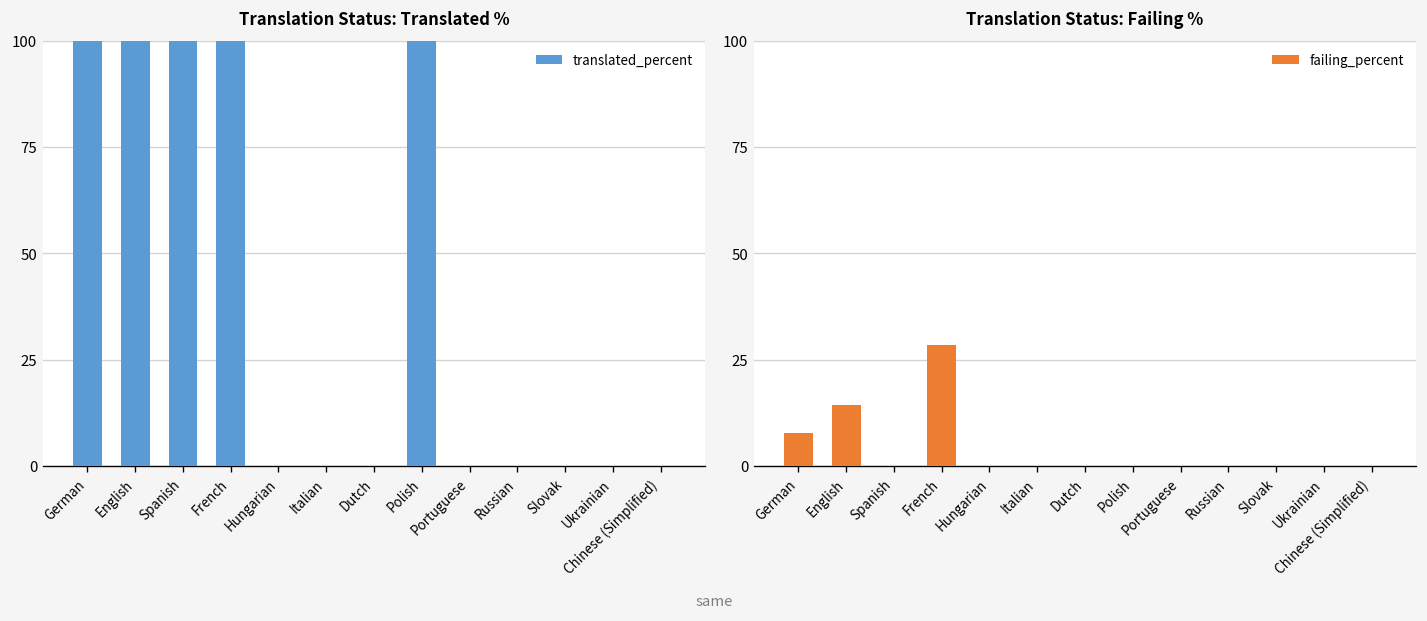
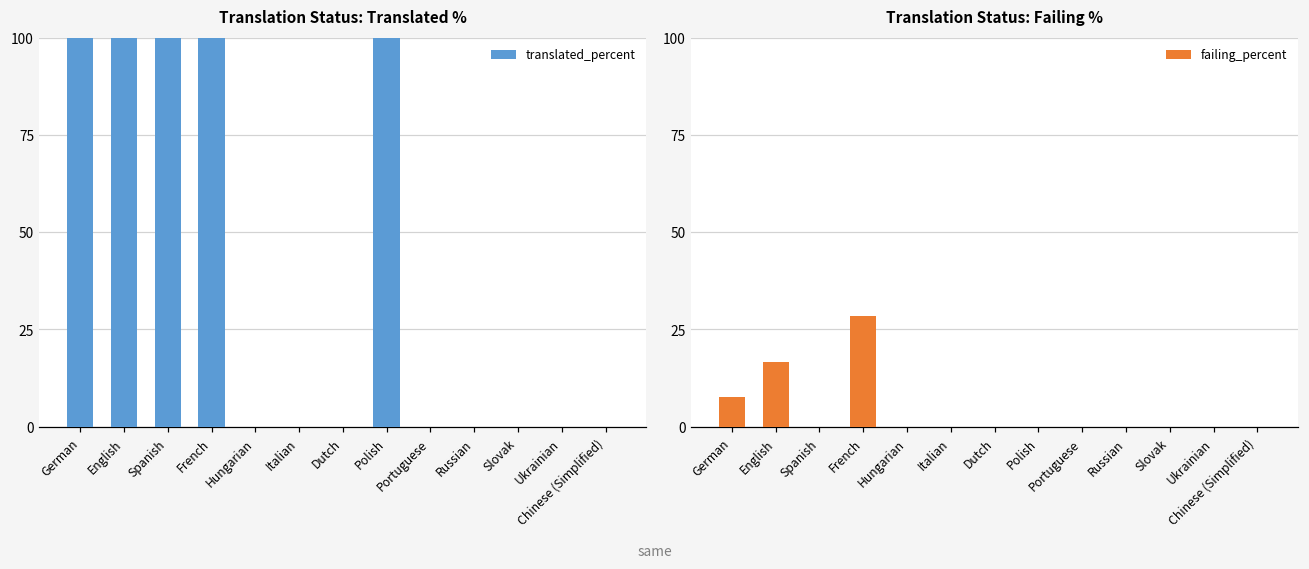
Translation Status: Failing %, English: 14 -> 17
